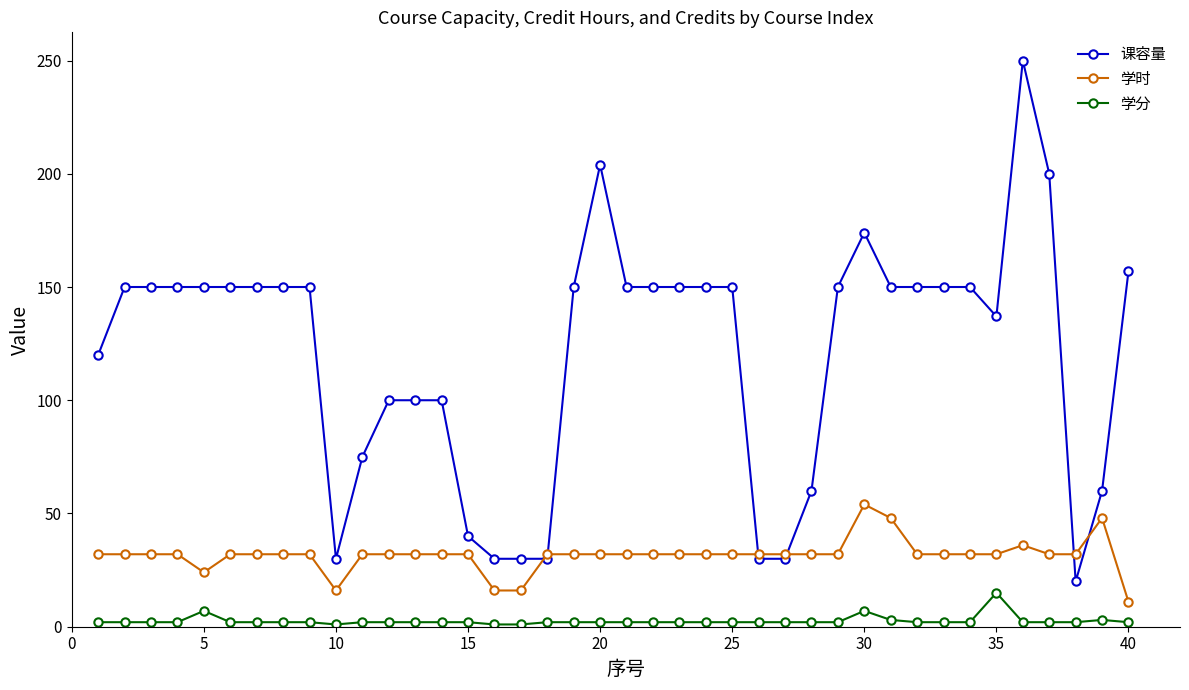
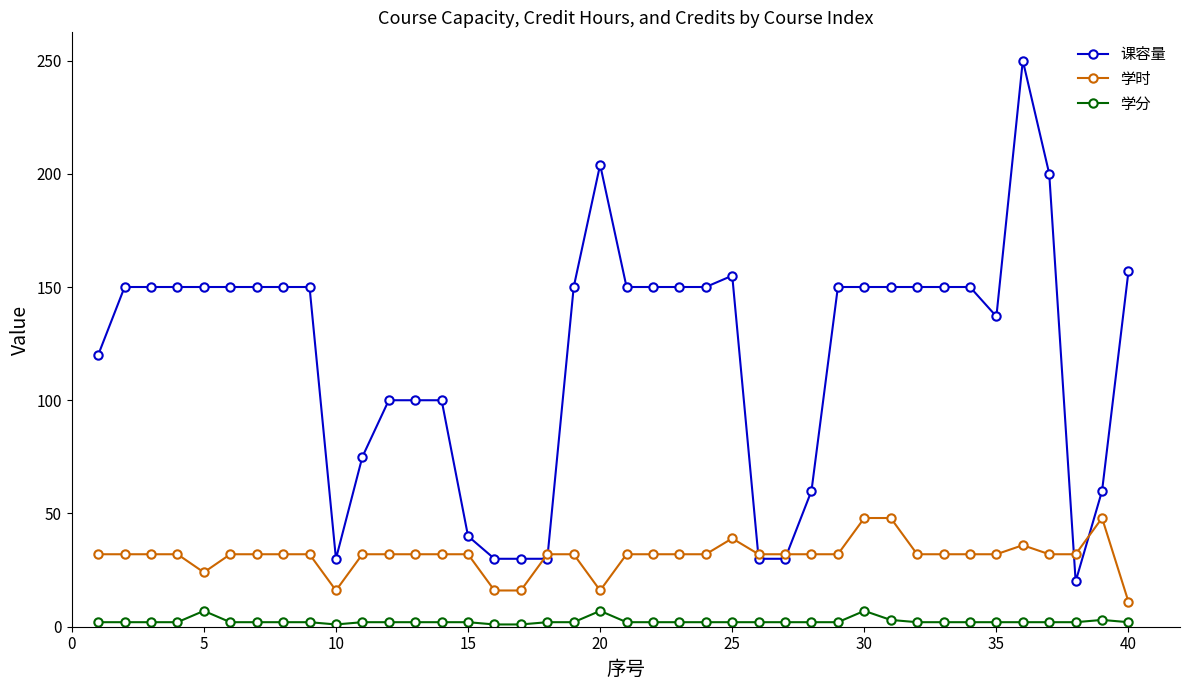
学时, 20: 32 -> 16
学分, 20: 2 -> 7
课容量, 25: 150 -> 155
学时, 25: 32 -> 39
课容量, 30: 174 -> 150
学时, 30: 54 -> 48
学分, 35: 15 -> 2
